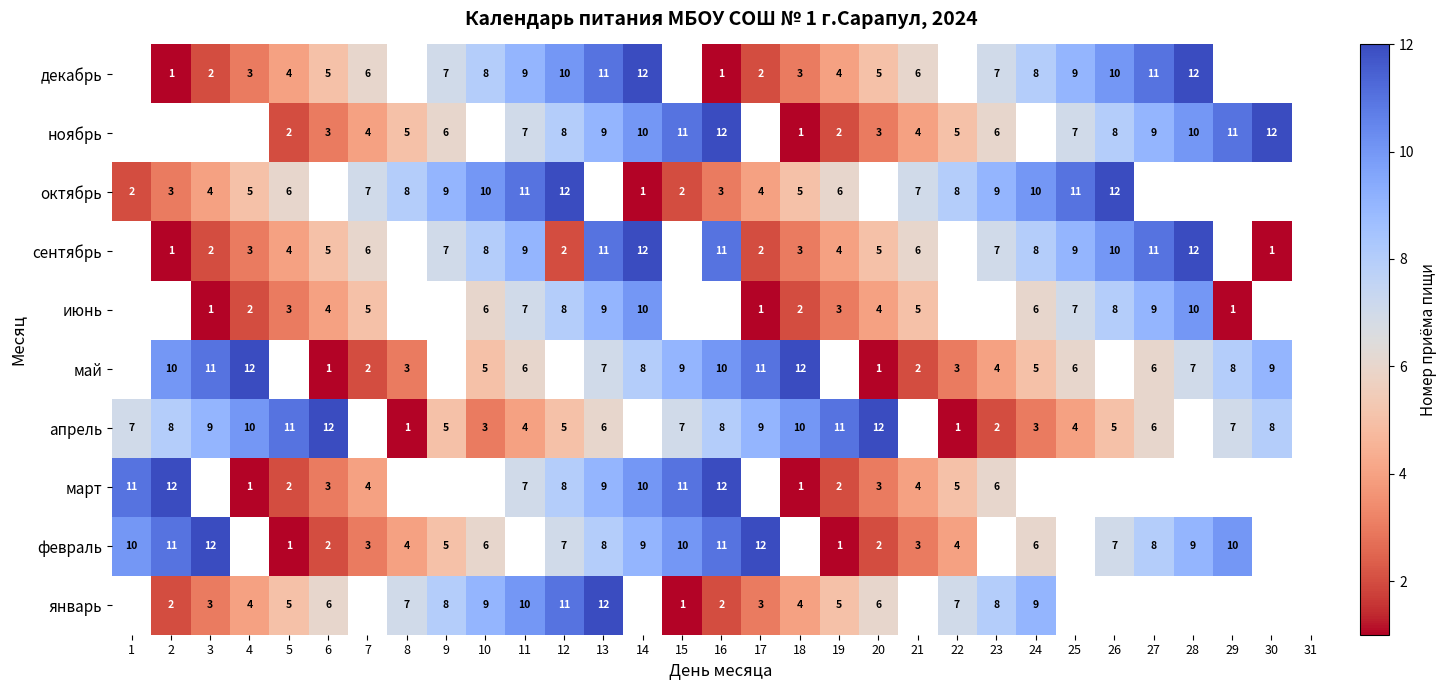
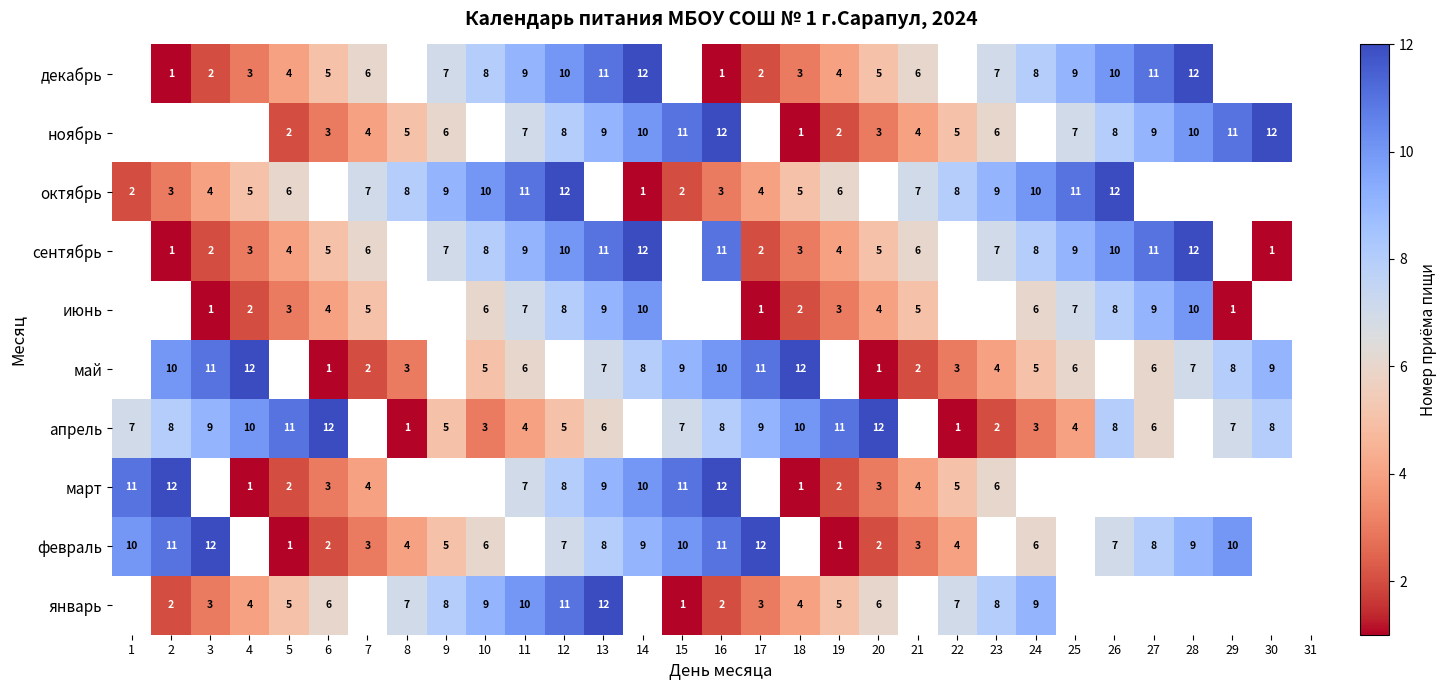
сентябрь, 12: 2 -> 10
апрель, 26: 5 -> 8
